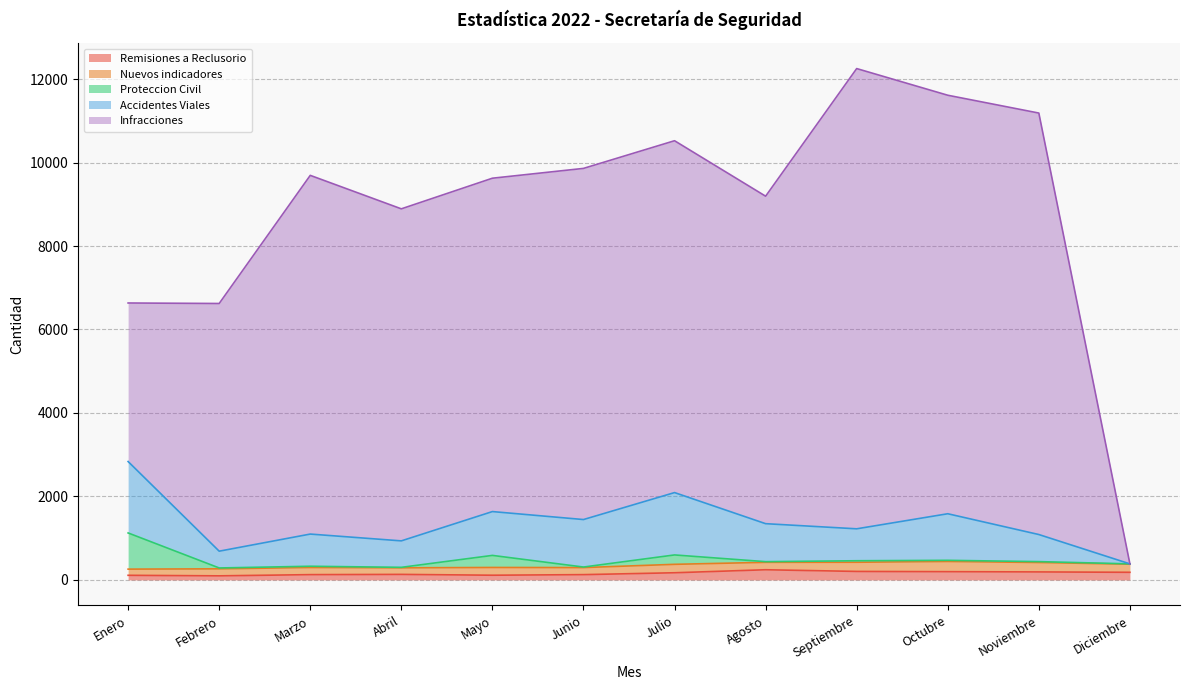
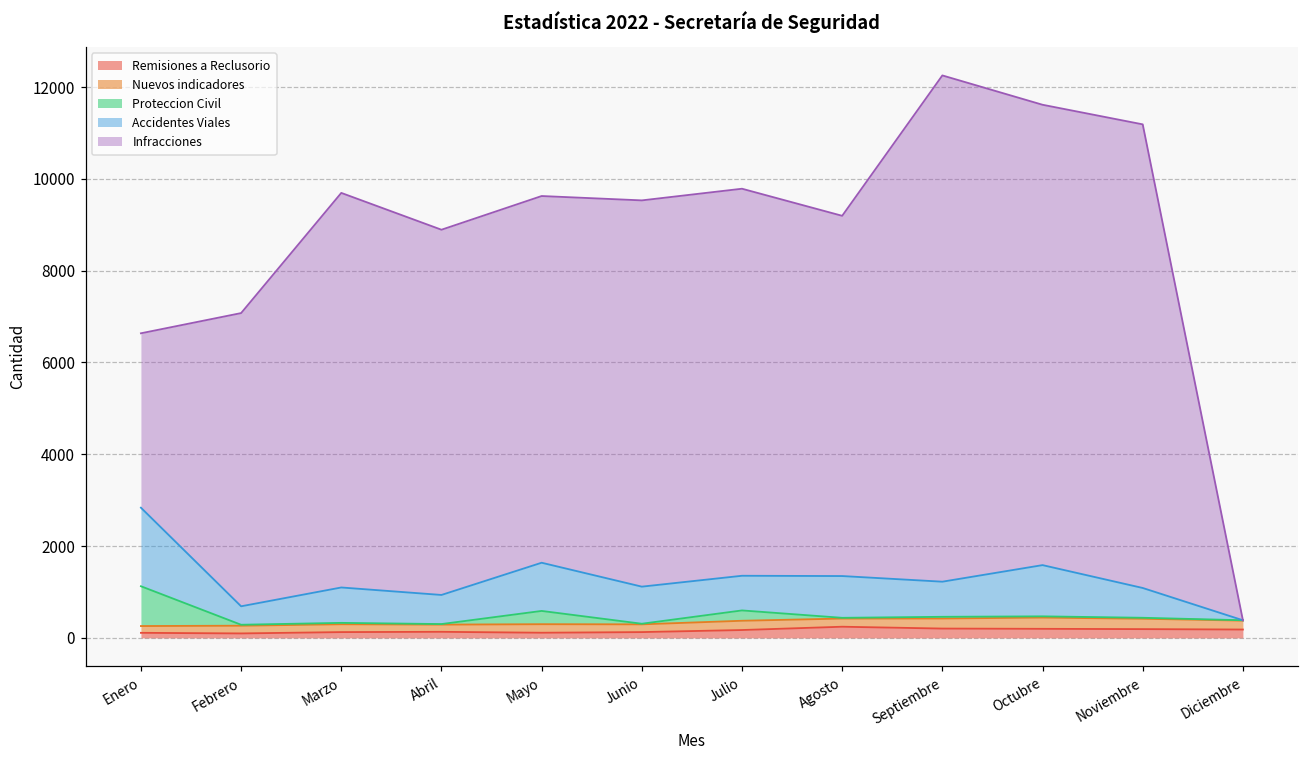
Infracciones, Febrero: 5900 -> 6400
Accidentes Viales, Junio: 1100 -> 800
Accidentes Viales, Julio: 1500 -> 800
